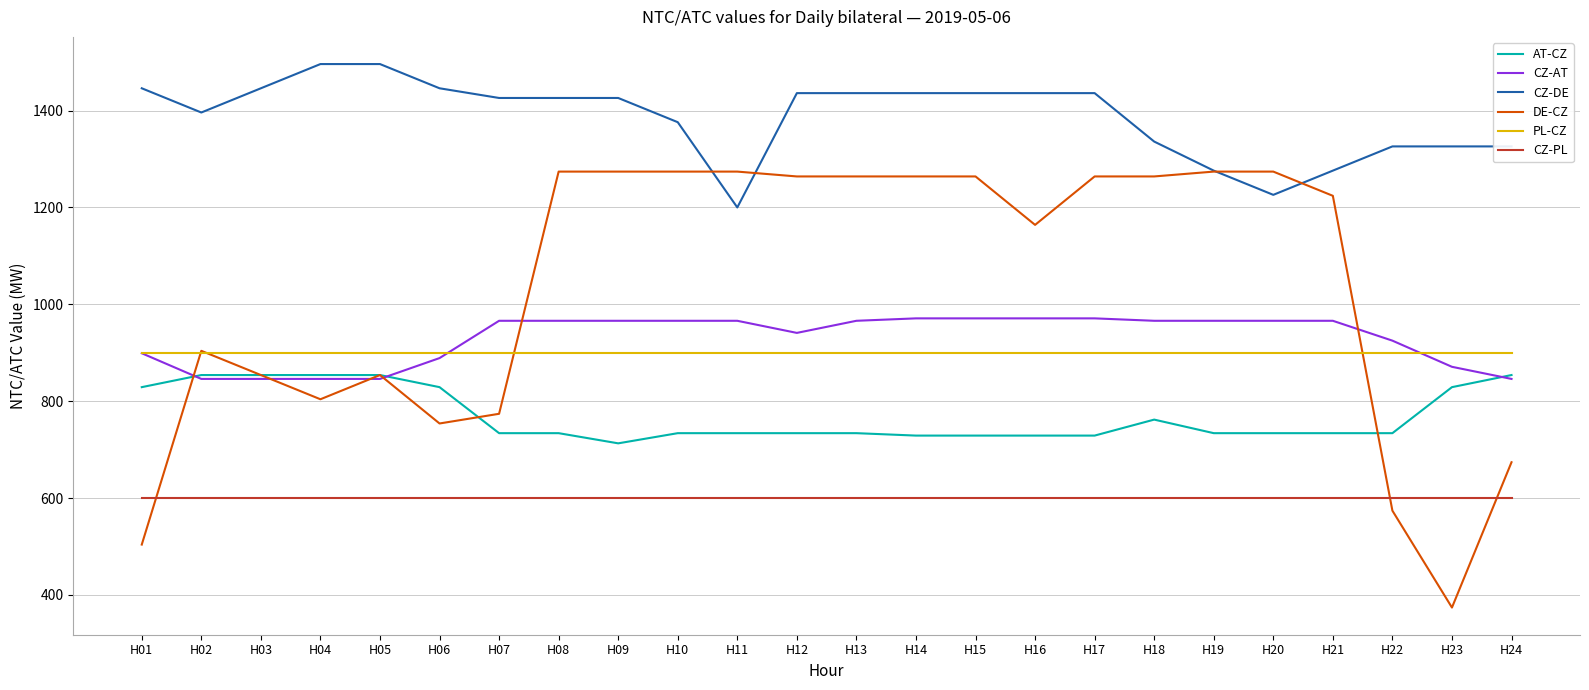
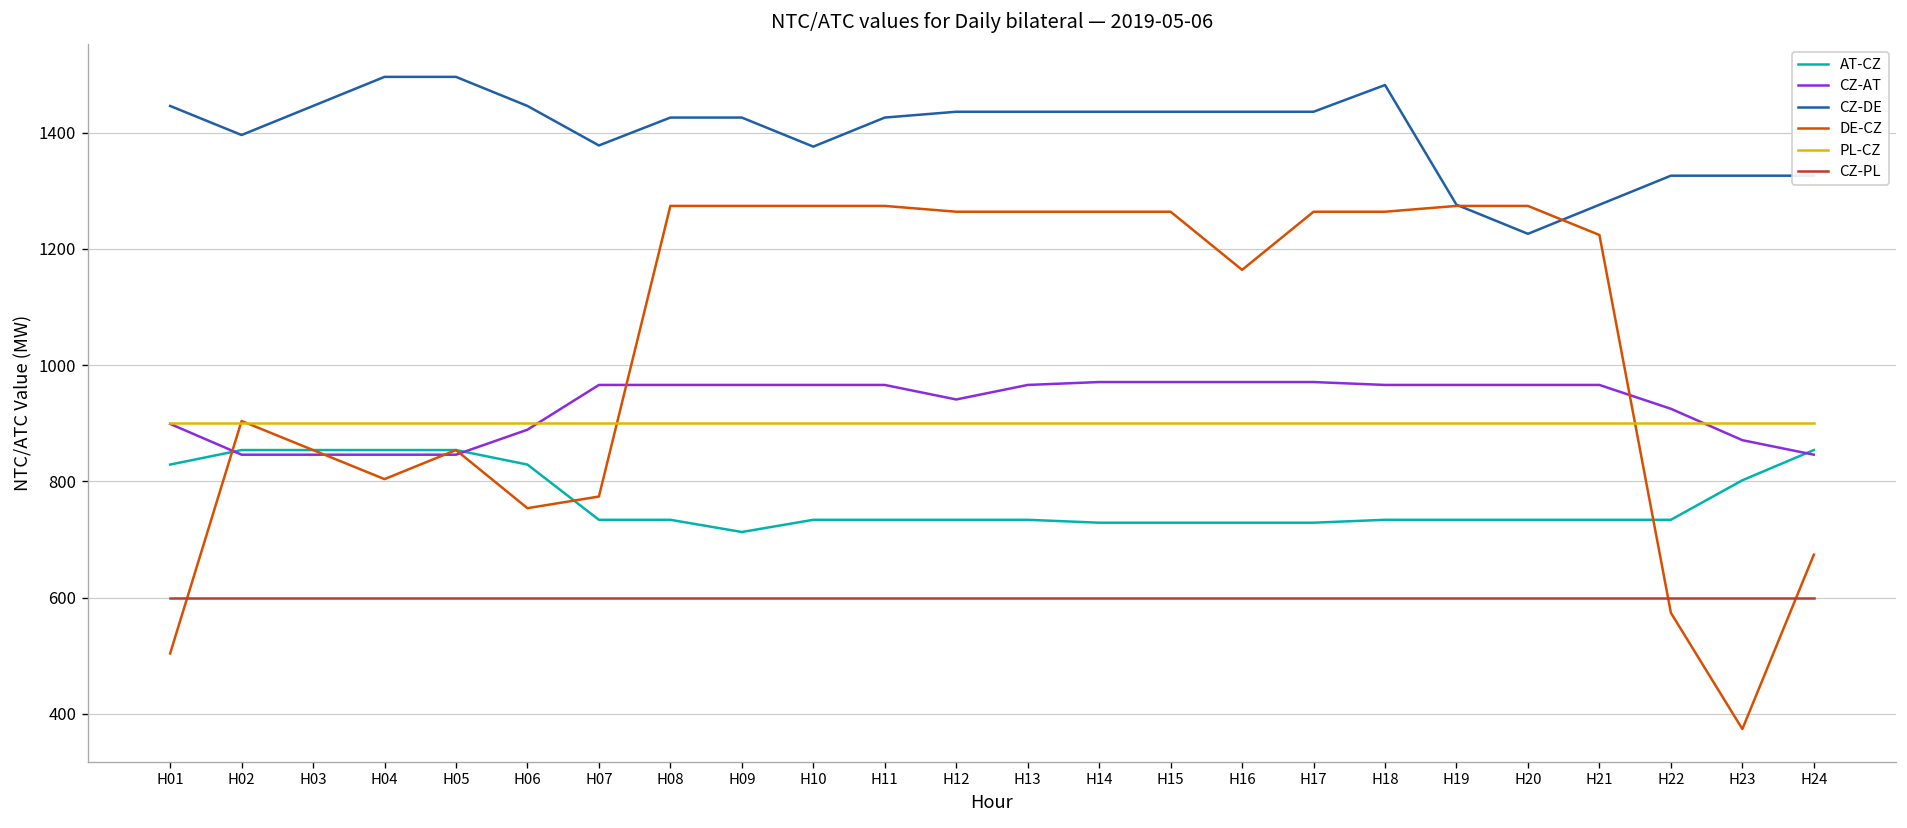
CZ-DE, H07: 1430 -> 1380
CZ-DE, H11: 1200 -> 1430
AT-CZ, H18: 760 -> 730
CZ-DE, H18: 1340 -> 1480
AT-CZ, H23: 830 -> 800
